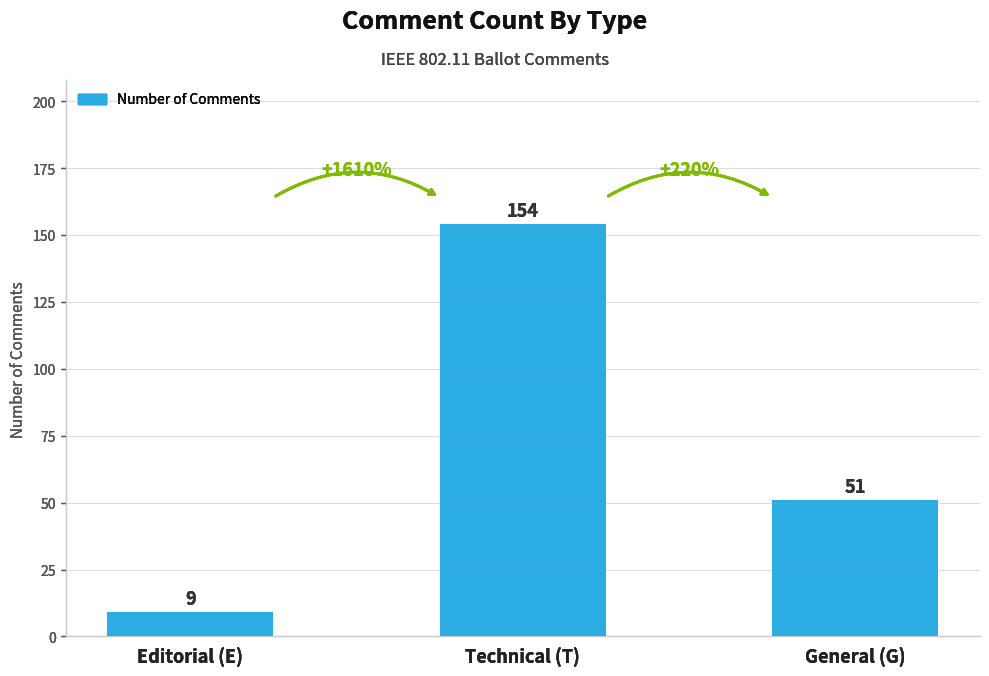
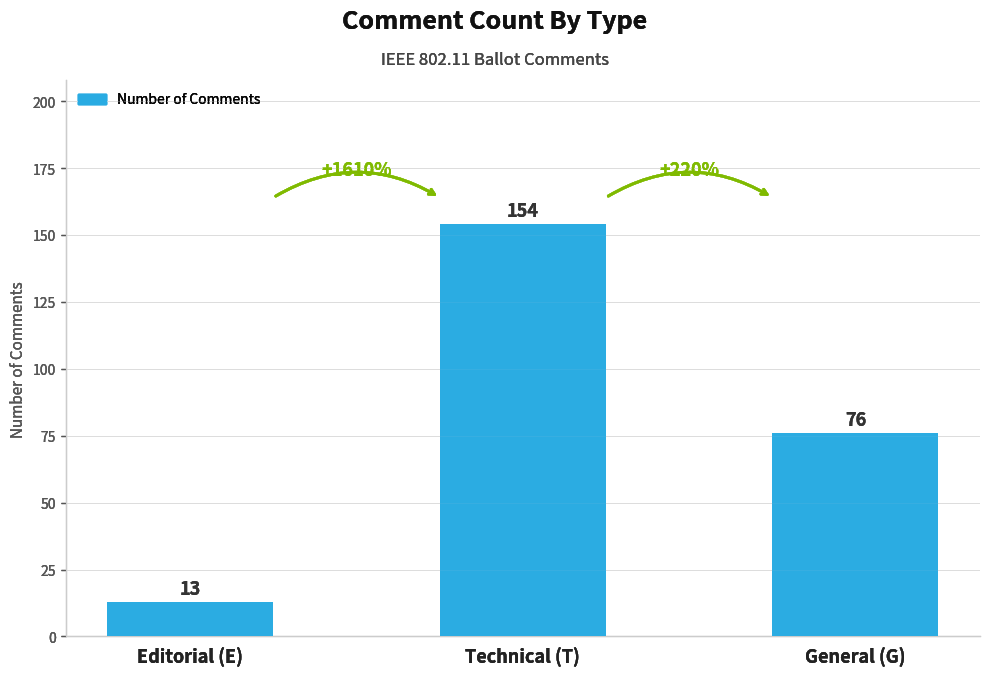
Editorial (E): 9 -> 13
General (G): 51 -> 76
